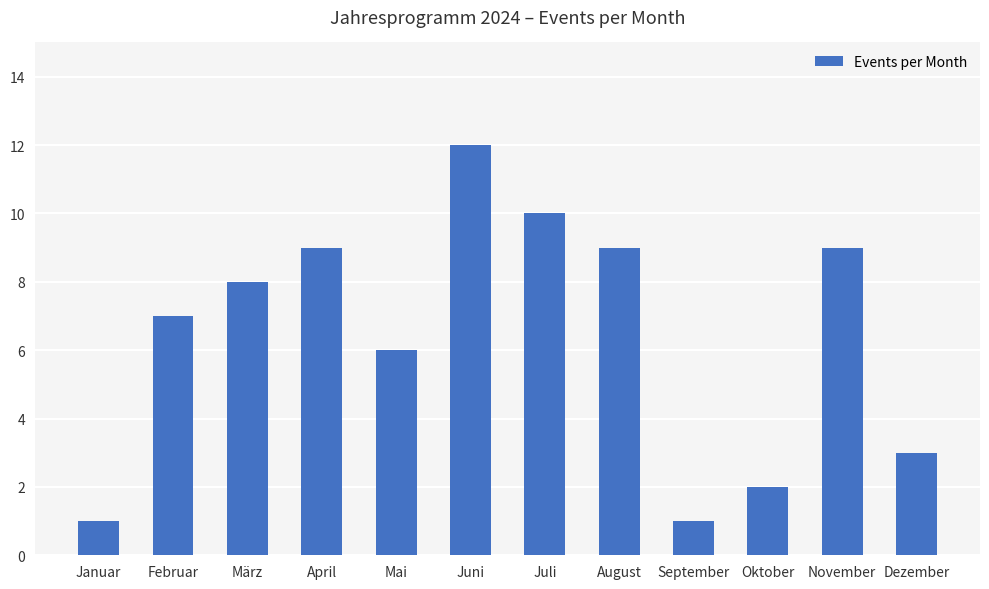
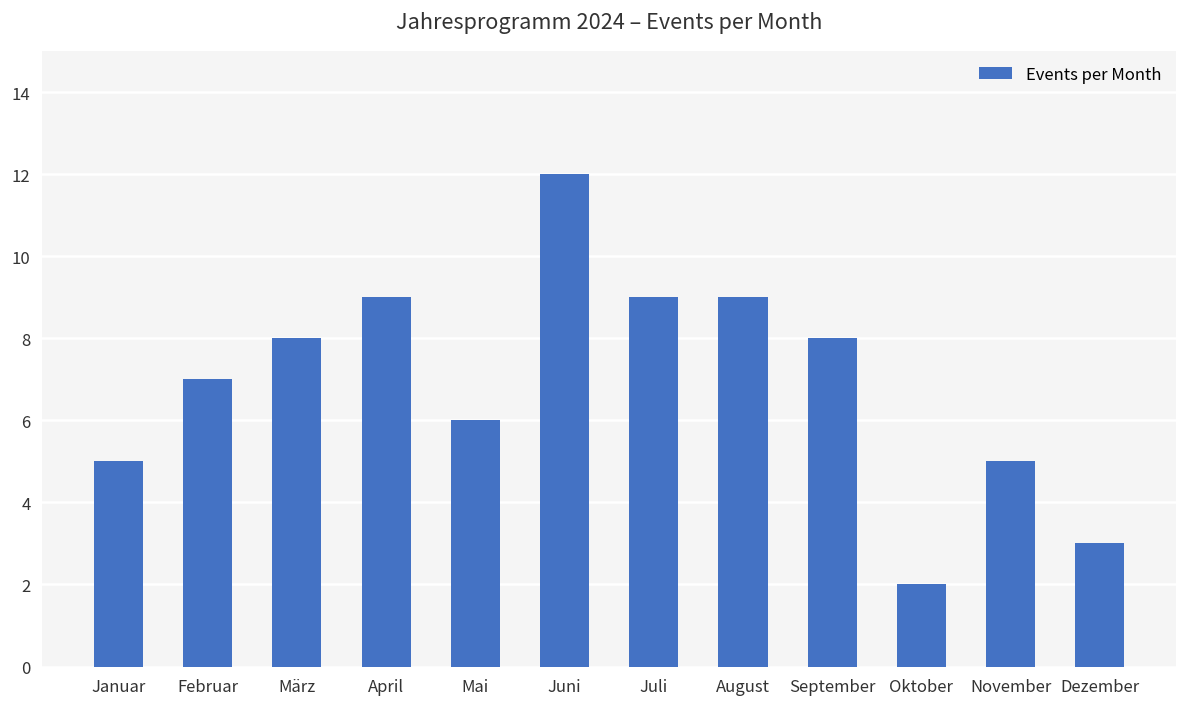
Januar: 1 -> 5
Juli: 10 -> 9
September: 1 -> 8
November: 9 -> 5
